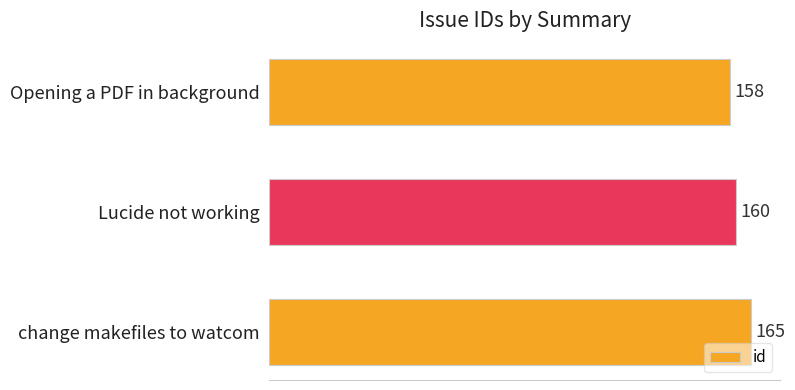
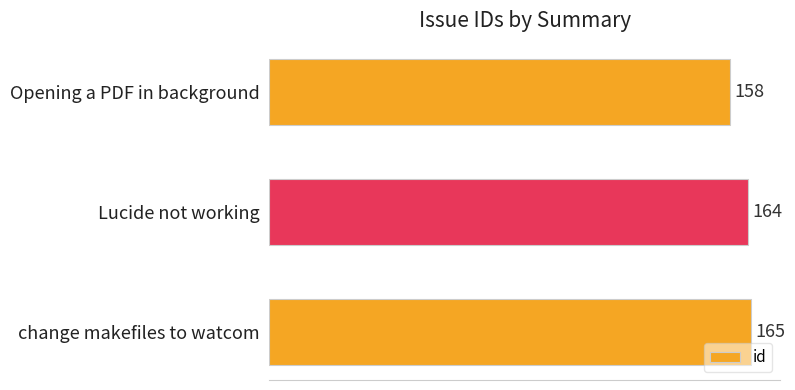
Lucide not working: 160 -> 164
